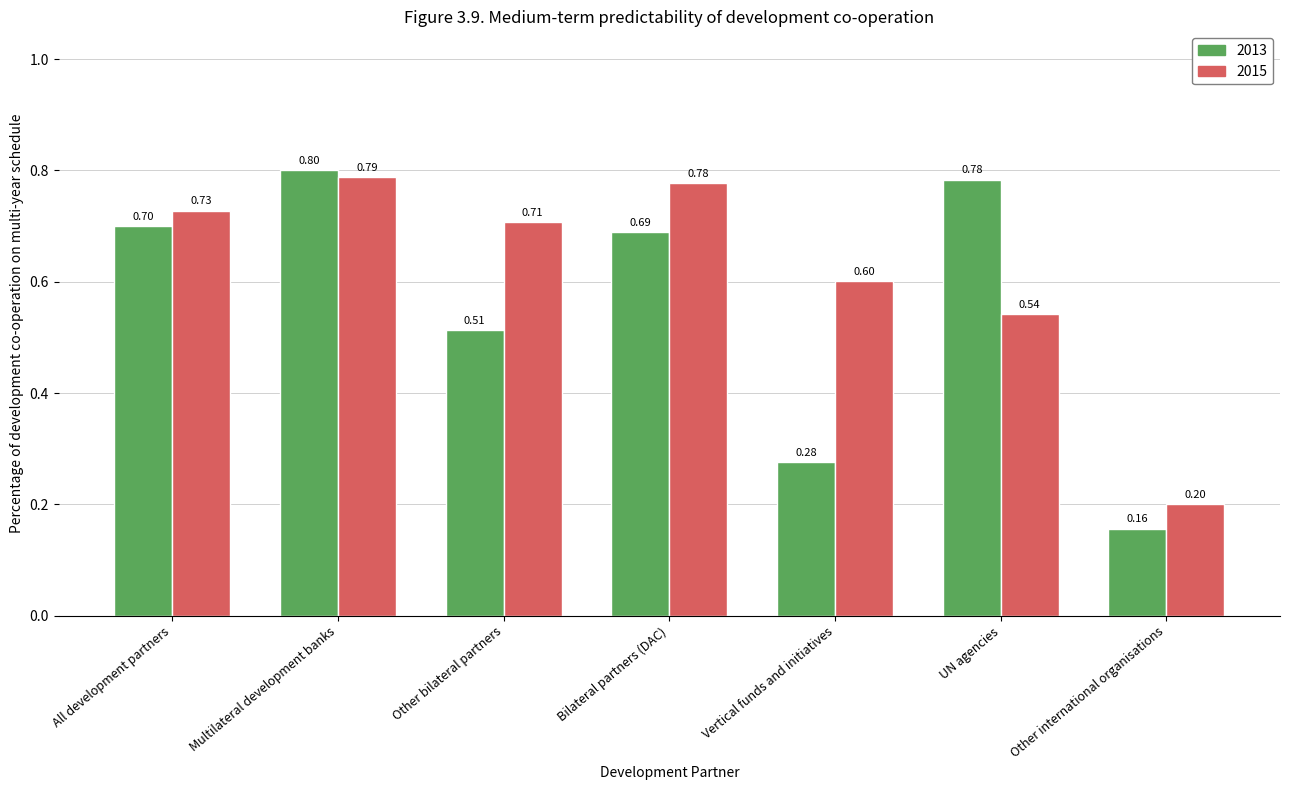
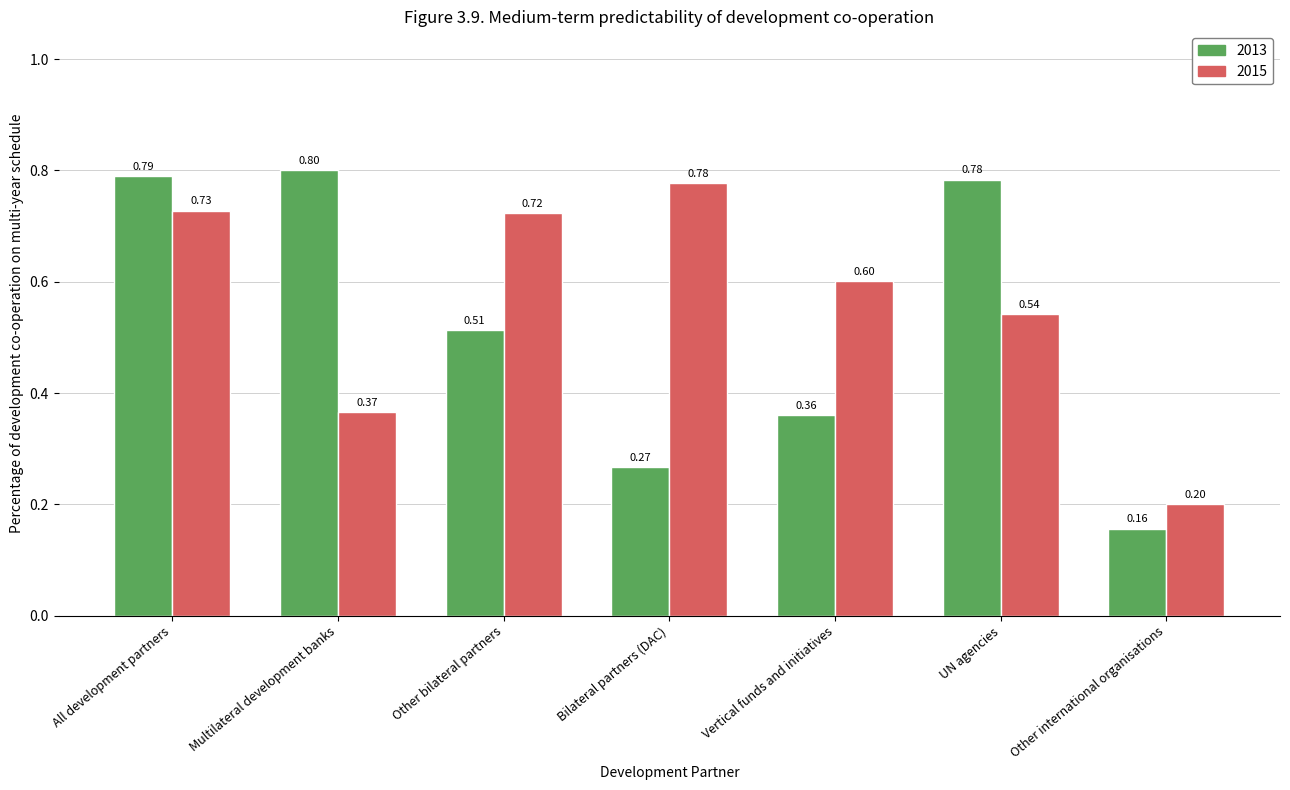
2013, All development partners: 0.70 -> 0.79
2015, Multilateral development banks: 0.79 -> 0.37
2015, Other bilateral partners: 0.71 -> 0.72
2013, Bilateral partners (DAC): 0.69 -> 0.27
2013, Vertical funds and initiatives: 0.28 -> 0.36
